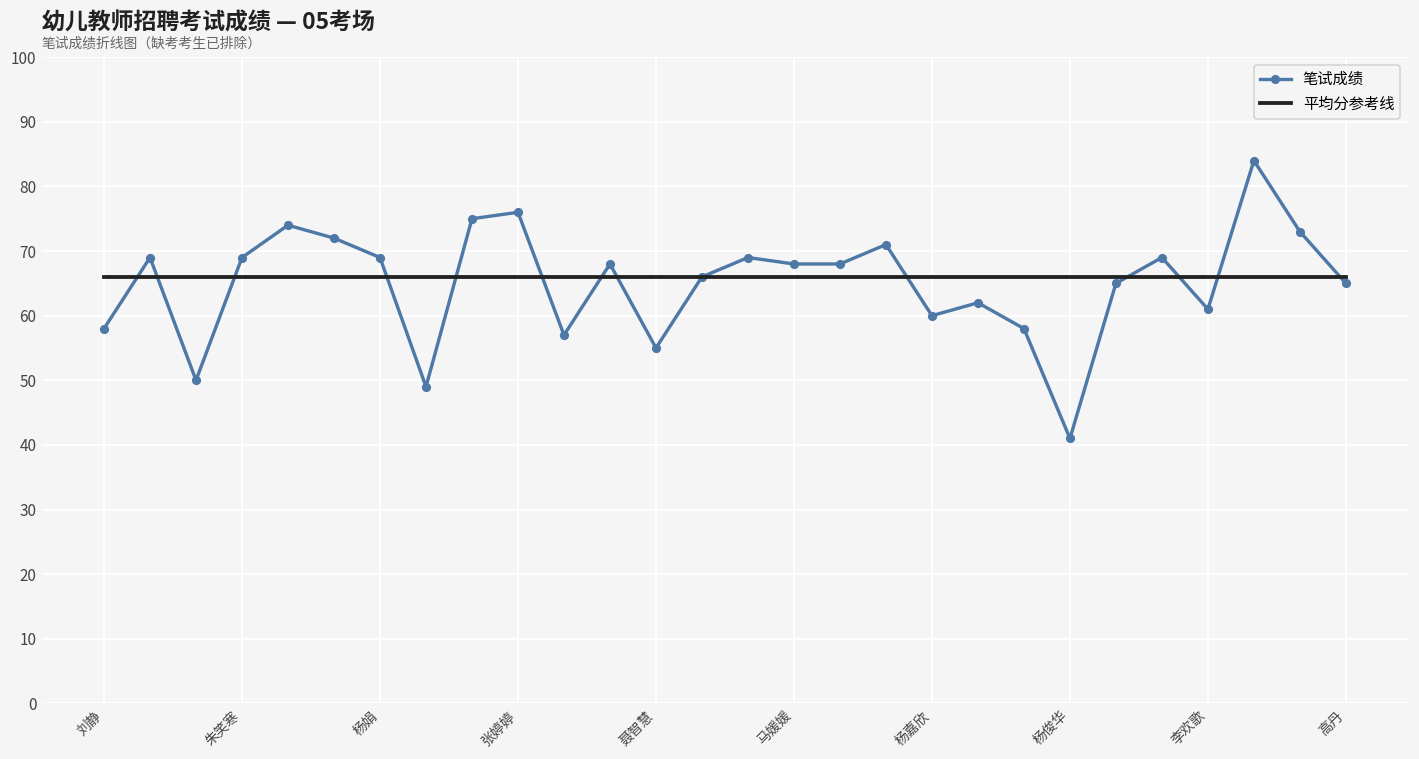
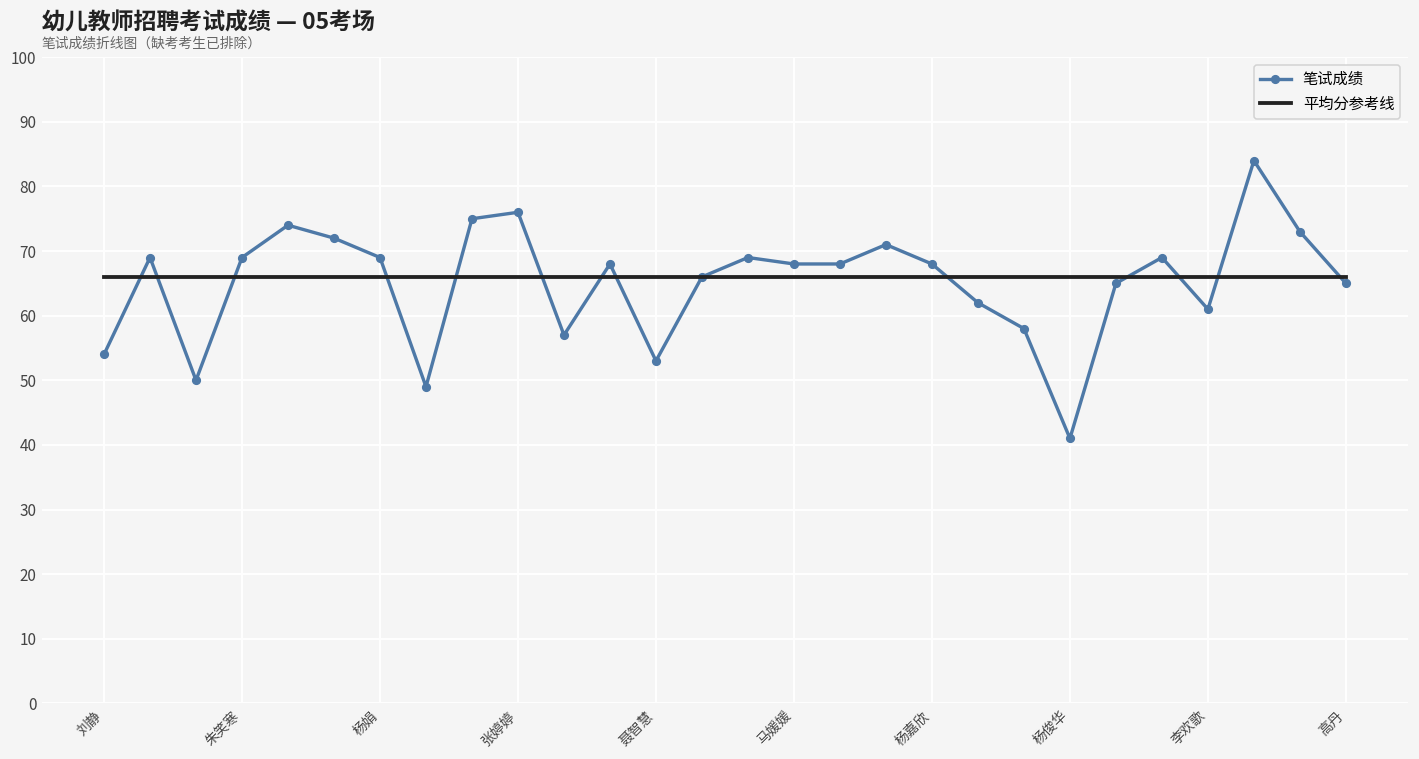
笔试成绩, 刘静: 58 -> 54
笔试成绩, 聂智慧: 55 -> 53
笔试成绩, 杨嘉欣: 60 -> 68
